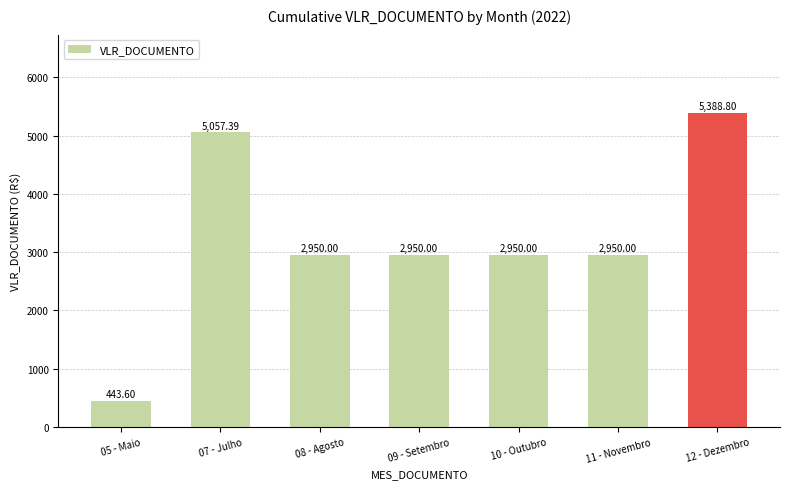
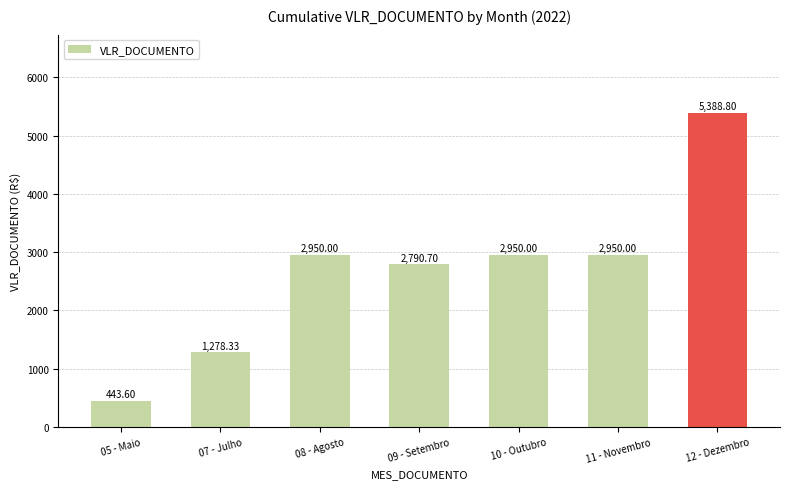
07 - Julho: 5,057.39 -> 1,278.33
09 - Setembro: 2,950.00 -> 2,790.70
